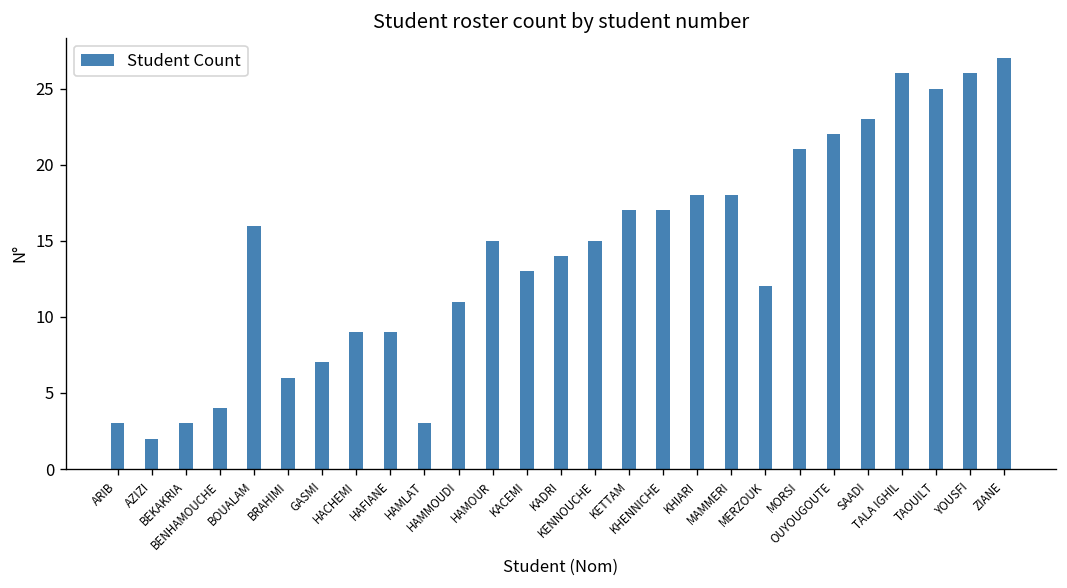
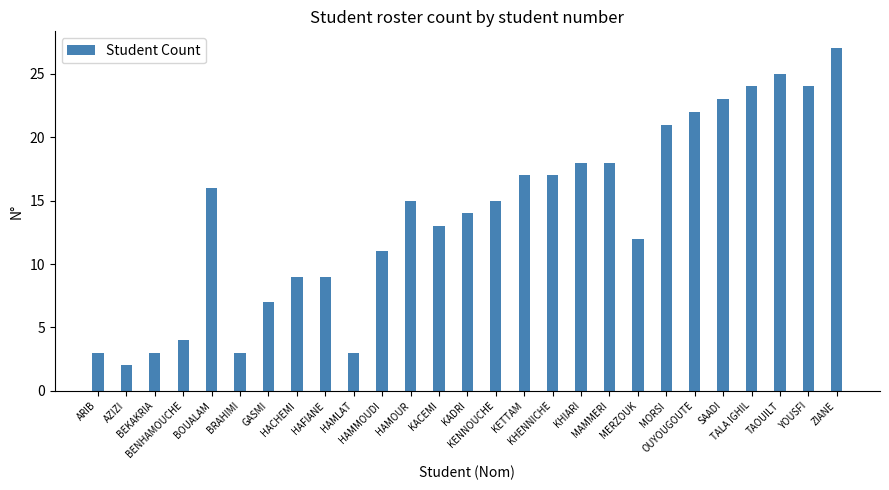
BRAHIMI: 6 -> 3
TALA IGHIL: 26 -> 24
YOUSFI: 26 -> 24
